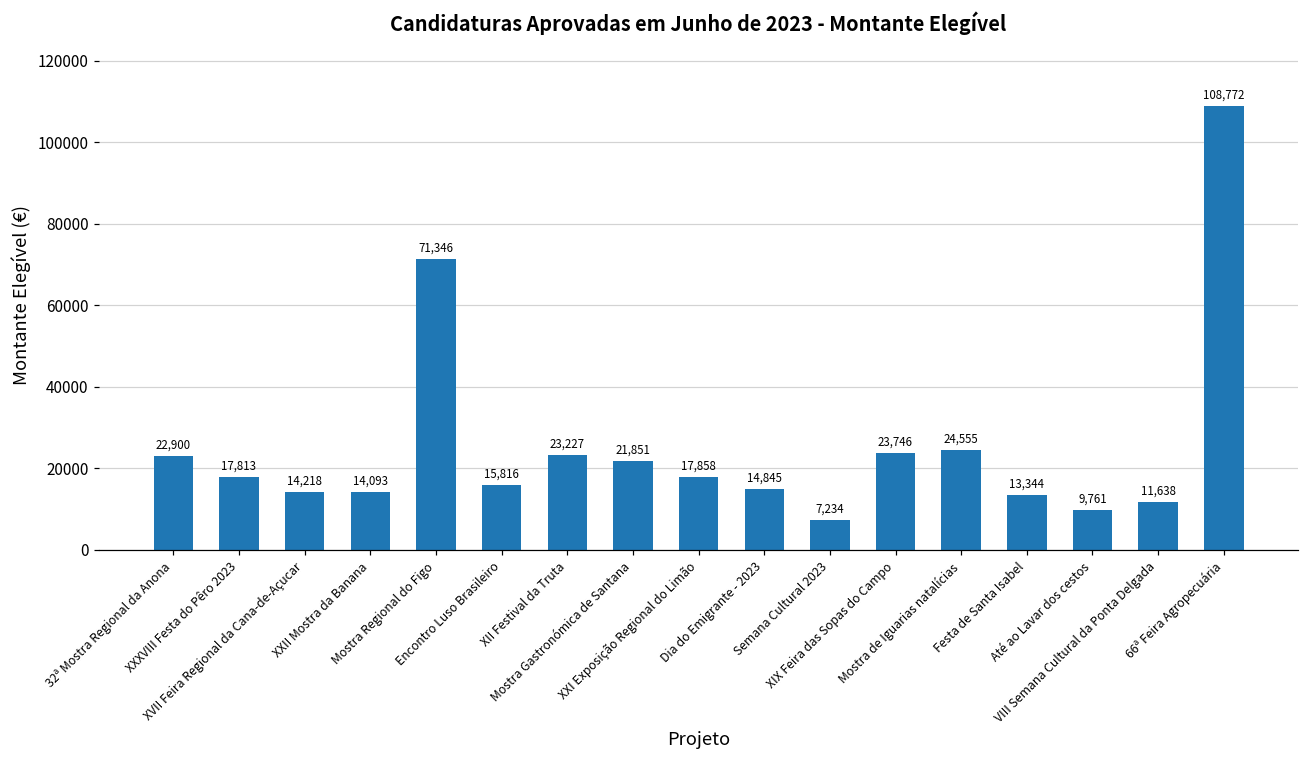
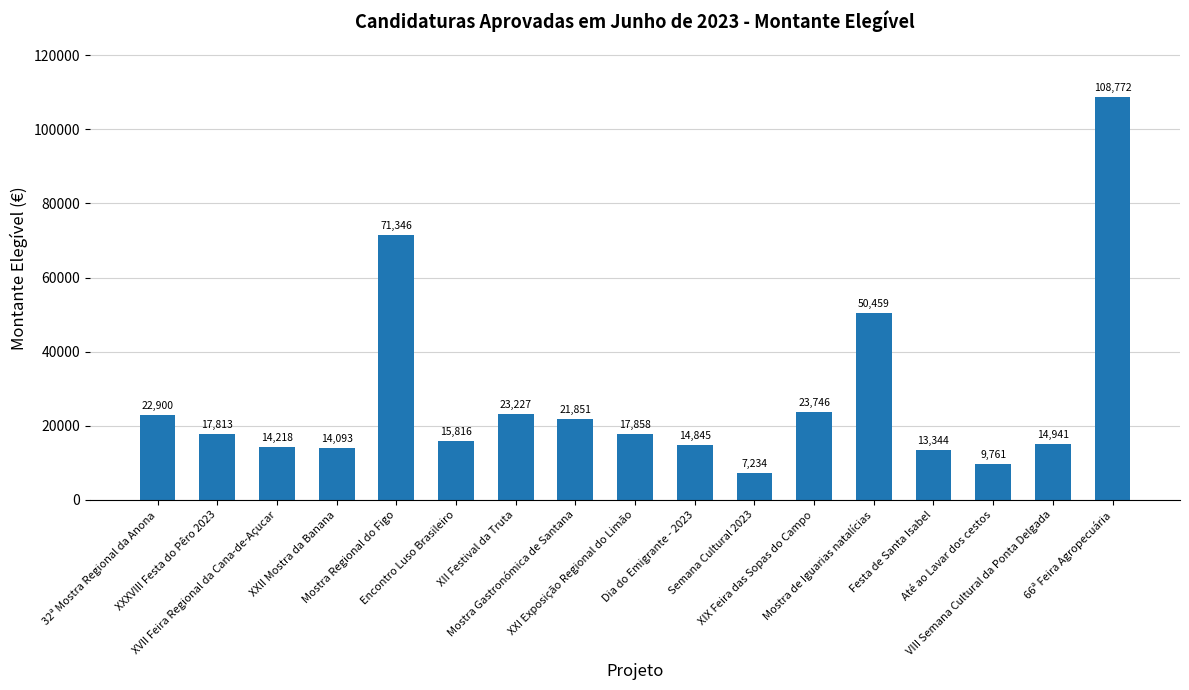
Mostra de Iguarias natalícias: 24,555 -> 50,459
VIII Semana Cultural da Ponta Delgada: 11,638 -> 14,941
